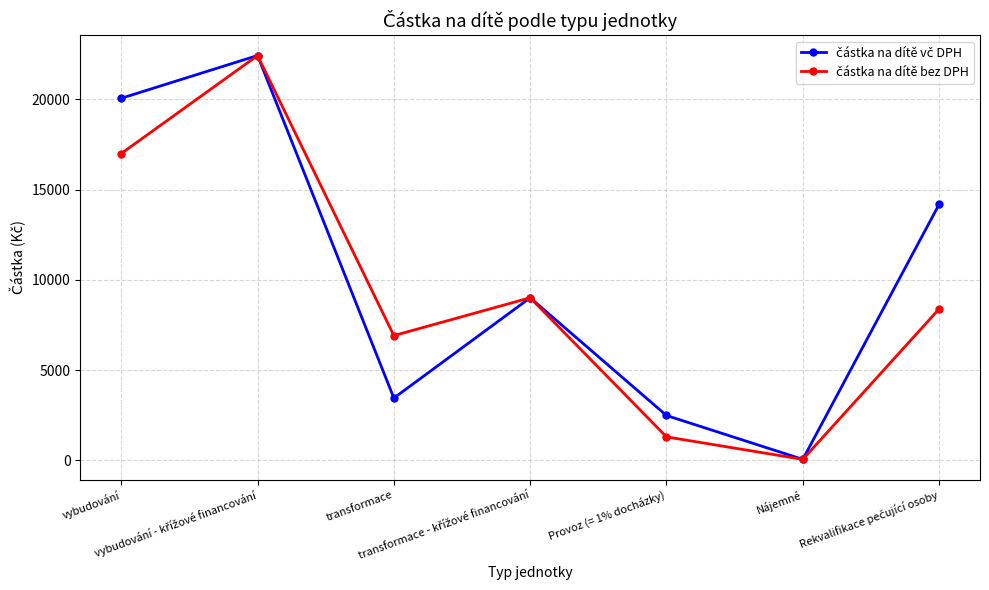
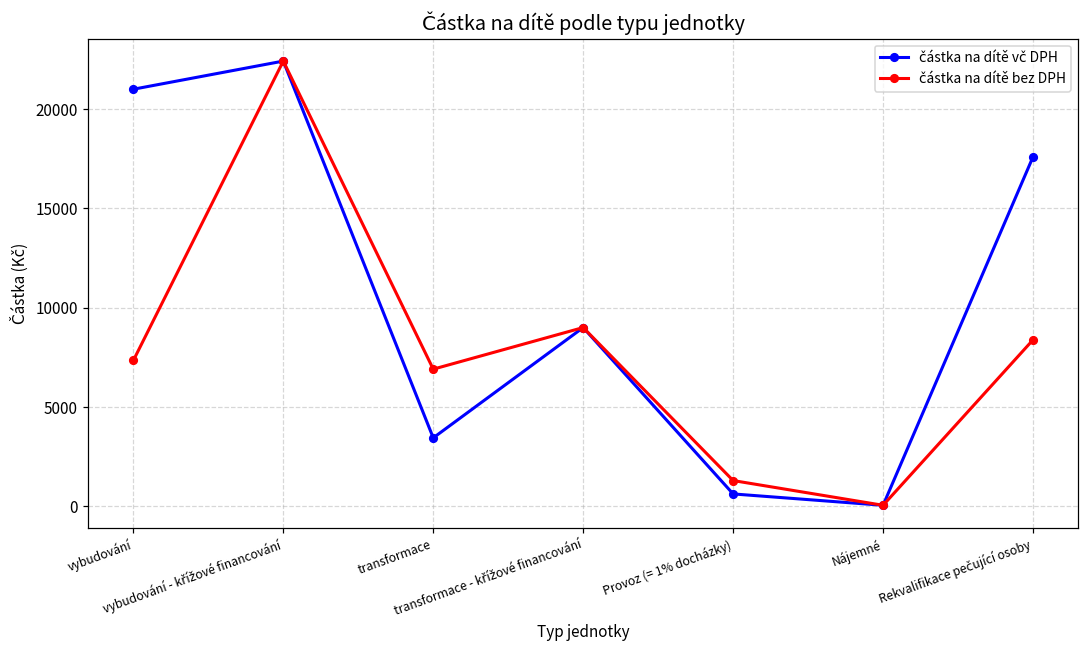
částka na dítě vč DPH, vybudování: 20100 -> 21000
částka na dítě bez DPH, vybudování: 17000 -> 7300
částka na dítě vč DPH, Provoz (= 1% docházky): 2500 -> 600
částka na dítě vč DPH, Rekvalifikace pečující osoby: 14200 -> 17600
